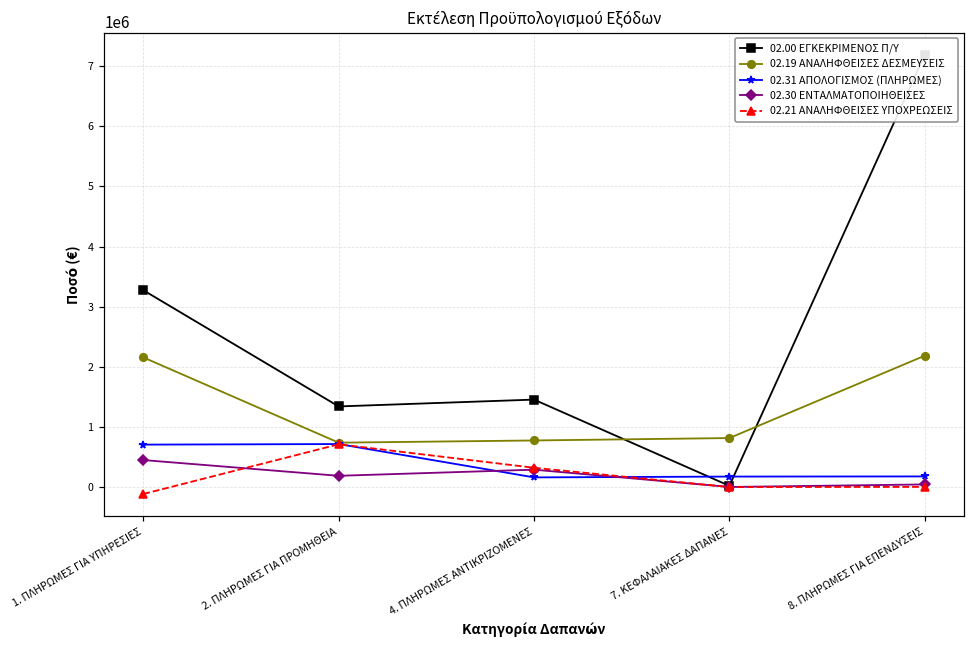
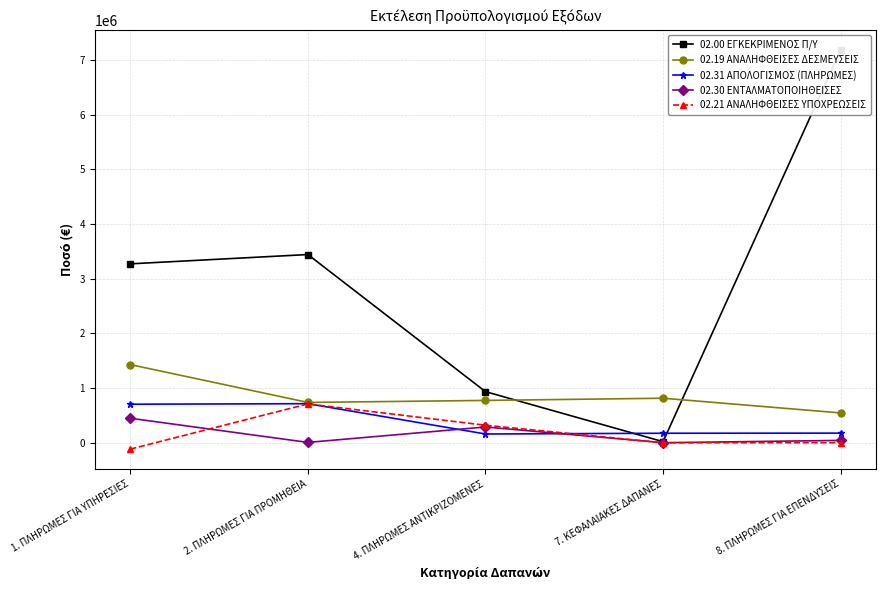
02.19 ΑΝΑΛΗΦΘΕΙΣΕΣ ΔΕΣΜΕΥΣΕΙΣ, 1. ΠΛΗΡΩΜΕΣ ΓΙΑ ΥΠΗΡΕΣΙΕΣ: 2200000 -> 1400000
02.00 ΕΓΚΕΚΡΙΜΕΝΟΣ Π/Υ, 2. ΠΛΗΡΩΜΕΣ ΓΙΑ ΠΡΟΜΗΘΕΙΑ: 1300000 -> 3400000
02.30 ΕΝΤΑΛΜΑΤΟΠΟΙΗΘΕΙΣΕΣ, 2. ΠΛΗΡΩΜΕΣ ΓΙΑ ΠΡΟΜΗΘΕΙΑ: 200000 -> 0
02.00 ΕΓΚΕΚΡΙΜΕΝΟΣ Π/Υ, 4. ΠΛΗΡΩΜΕΣ ΑΝΤΙΚΡΙΖΟΜΕΝΕΣ: 1500000 -> 900000
02.19 ΑΝΑΛΗΦΘΕΙΣΕΣ ΔΕΣΜΕΥΣΕΙΣ, 8. ΠΛΗΡΩΜΕΣ ΓΙΑ ΕΠΕΝΔΥΣΕΙΣ: 2200000 -> 500000
